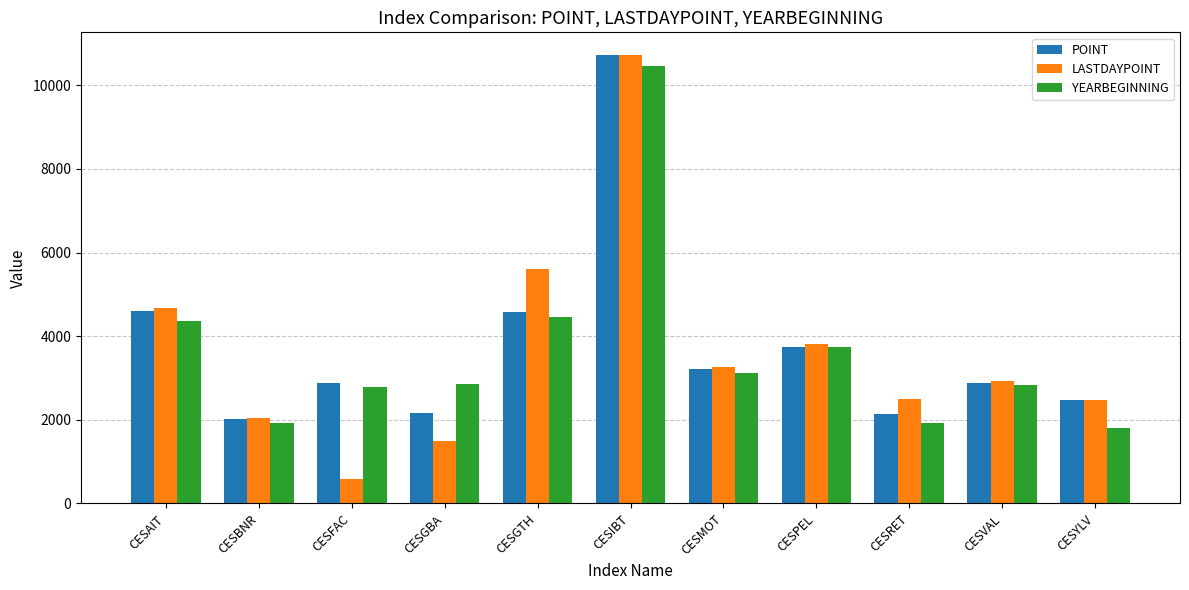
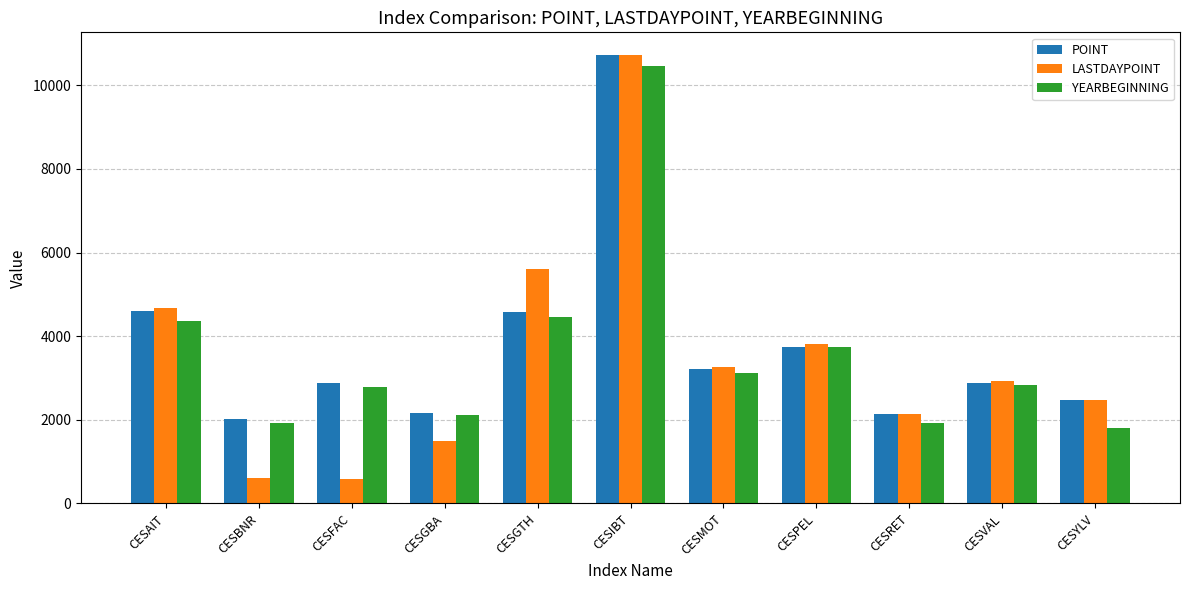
LASTDAYPOINT, CESBNR: 2000 -> 600
YEARBEGINNING, CESGBA: 2900 -> 2100
LASTDAYPOINT, CESRET: 2500 -> 2100
